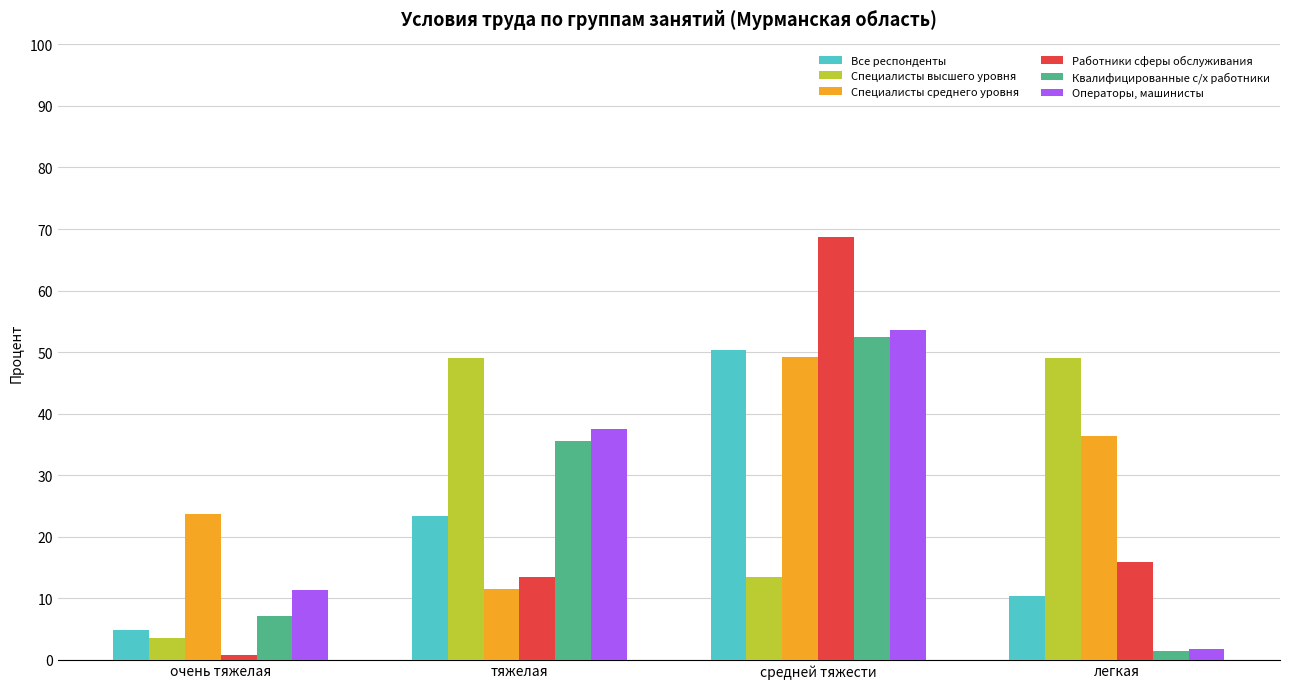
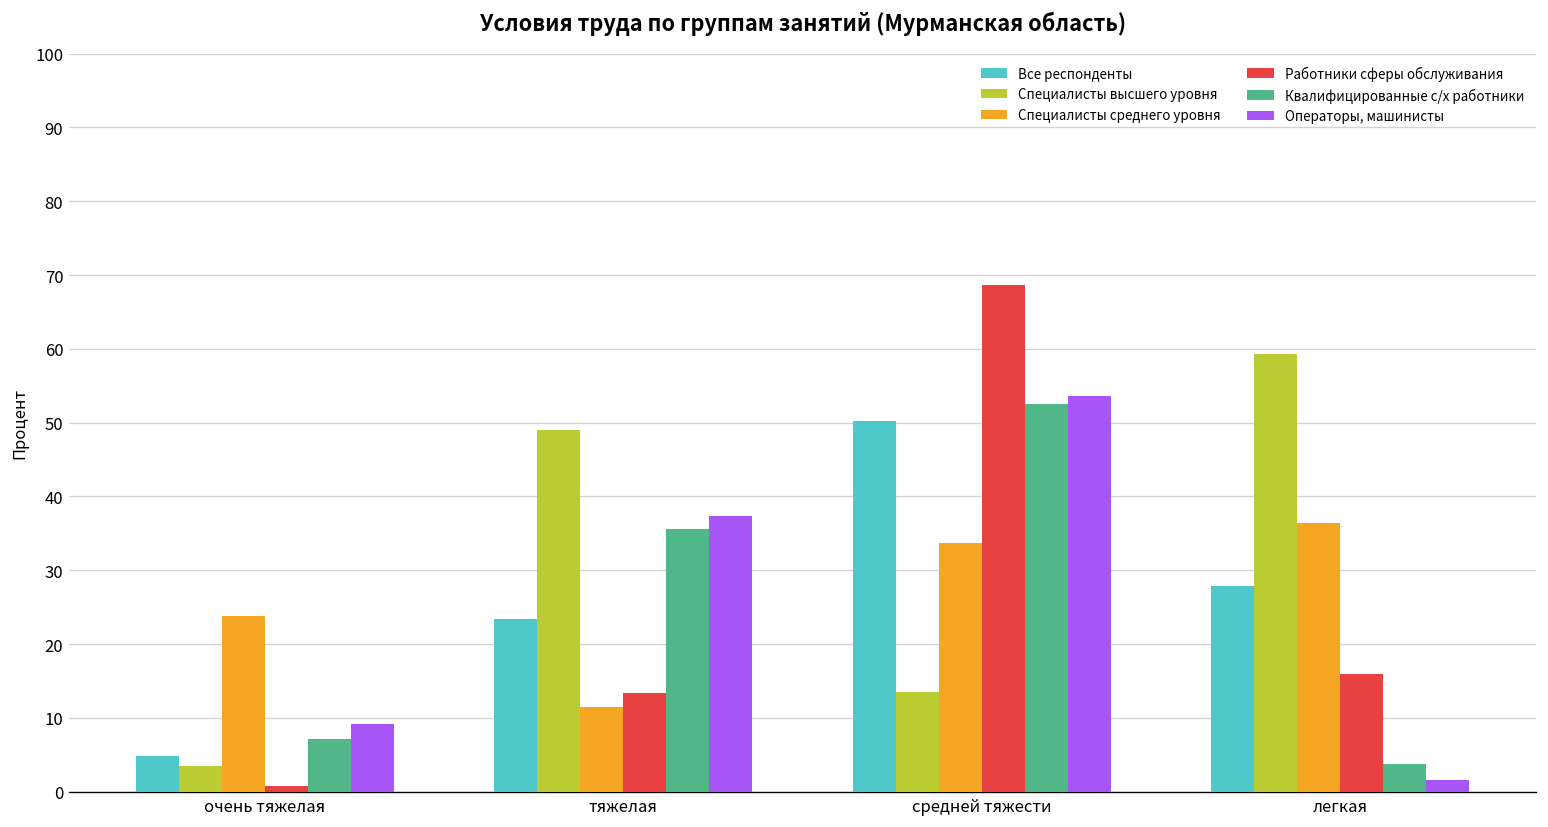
Операторы, машинисты, очень тяжелая: 11 -> 9
Специалисты среднего уровня, средней тяжести: 49 -> 34
Все респонденты, легкая: 10 -> 28
Специалисты высшего уровня, легкая: 49 -> 59
Квалифицированные с/х работники, легкая: 1 -> 4
